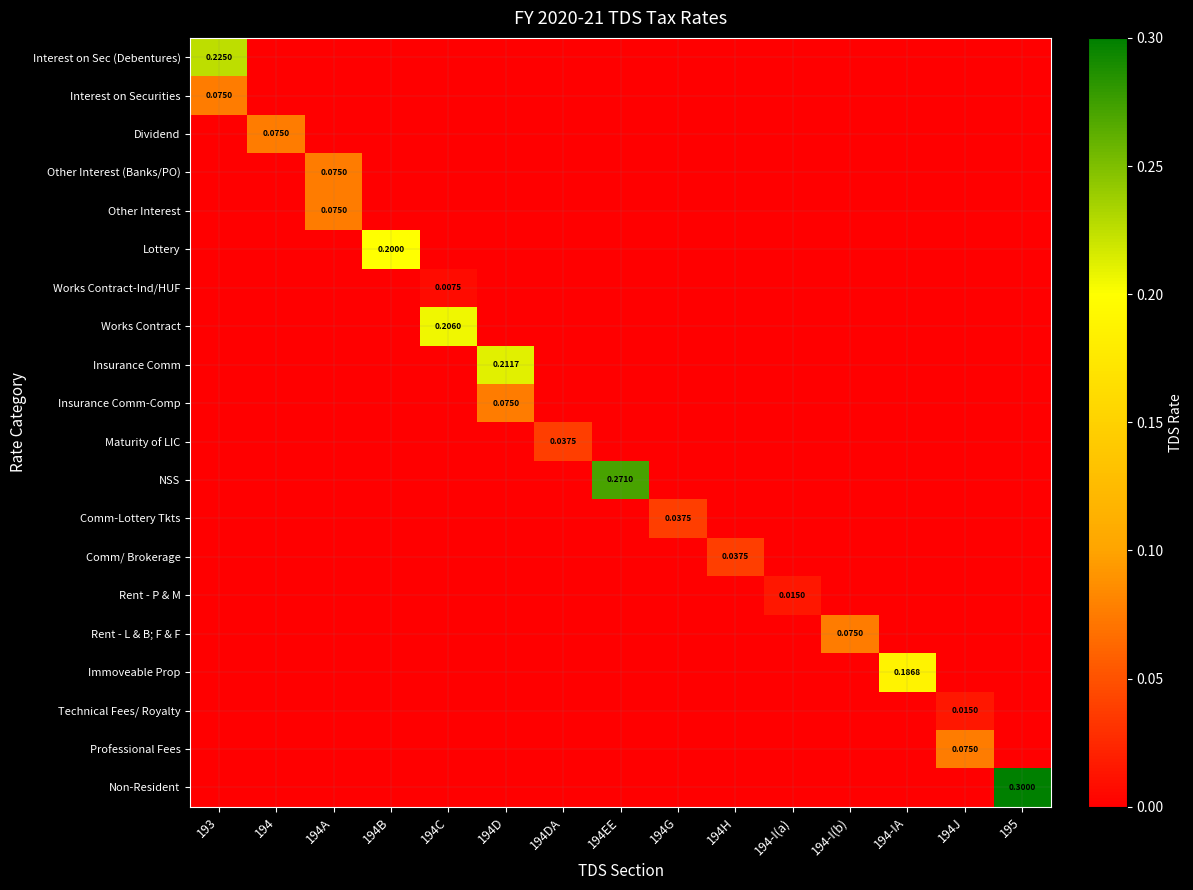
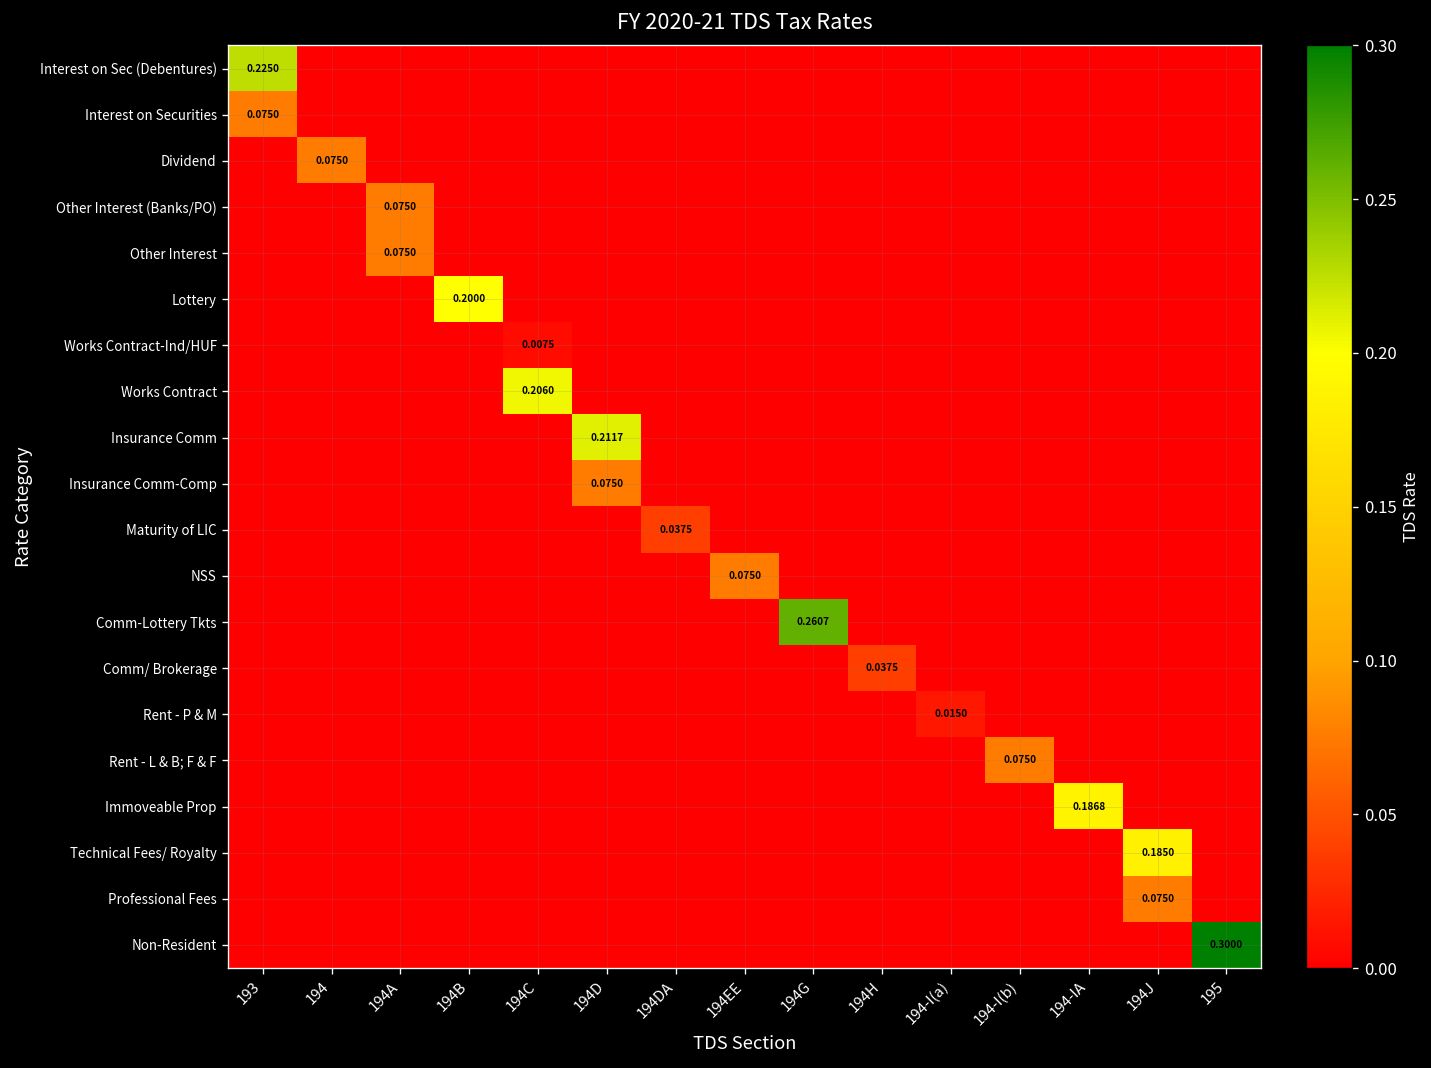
NSS, 194EE: 0.2710 -> 0.0750
Comm-Lottery Tkts, 194G: 0.0375 -> 0.2607
Technical Fees/ Royalty, 194J: 0.0150 -> 0.1850
